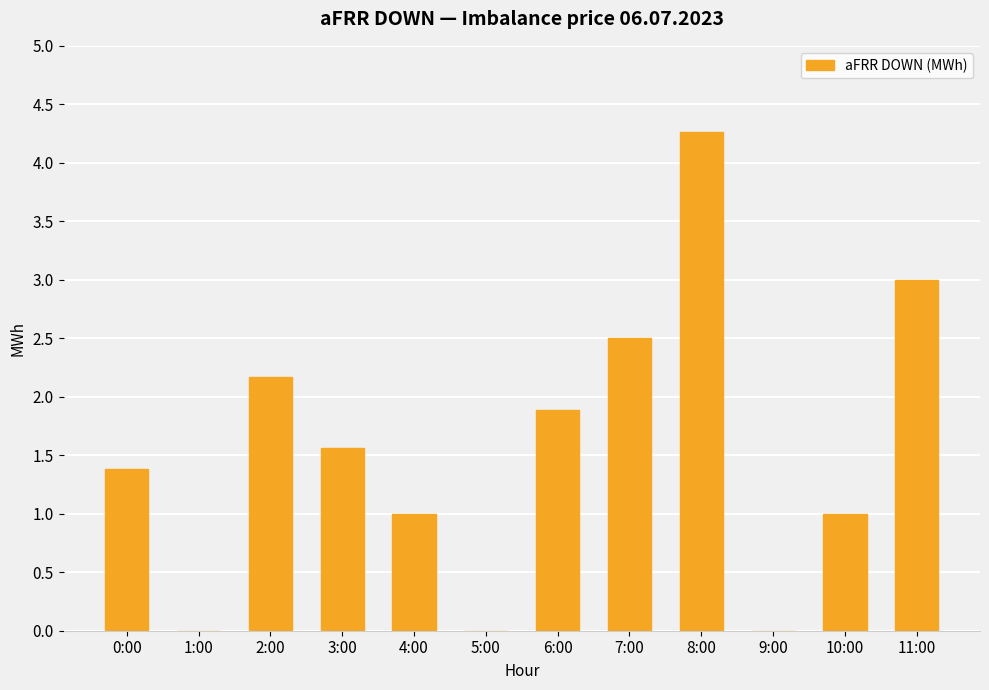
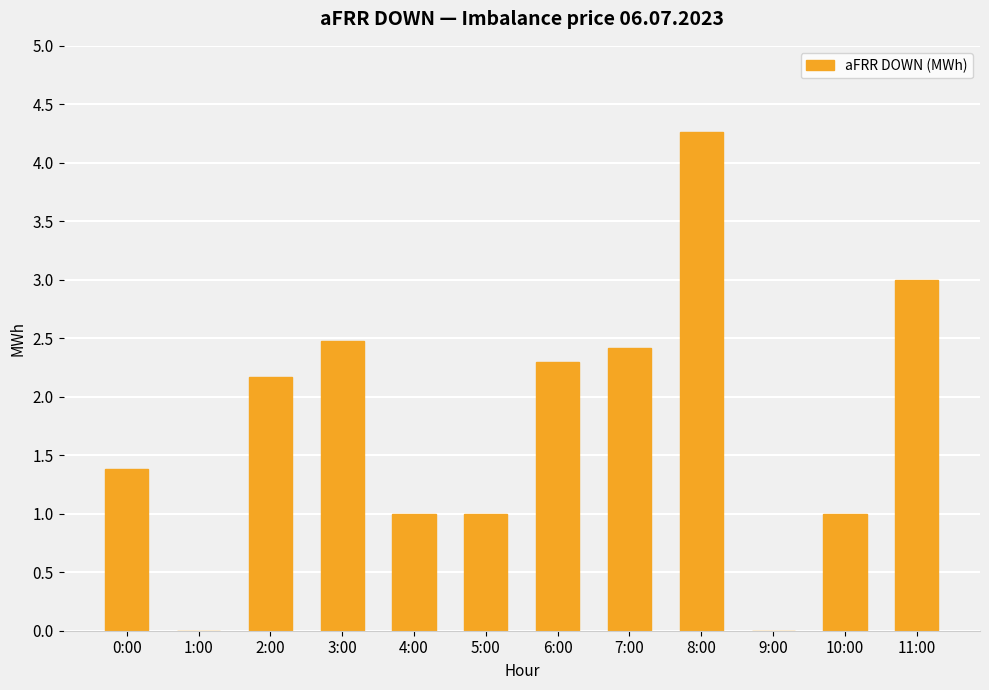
3:00: 1.56 -> 2.48
5:00: 0 -> 1
6:00: 1.89 -> 2.30
7:00: 2.50 -> 2.42
